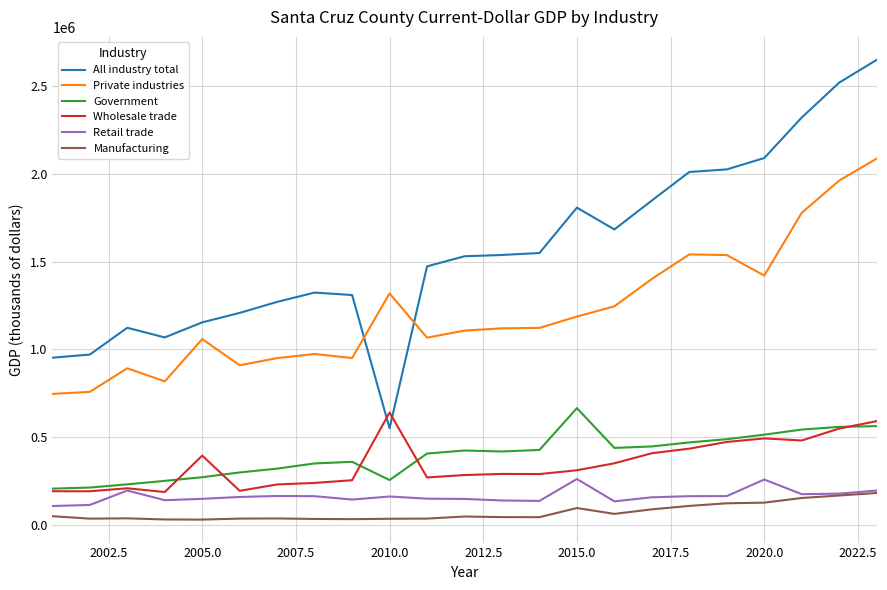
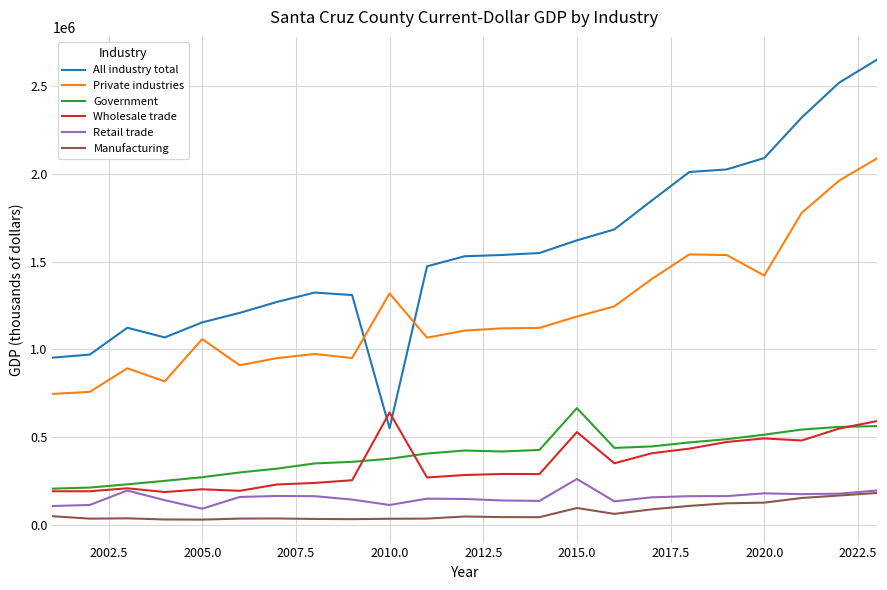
Wholesale trade, 2005.0: 390000 -> 200000
Retail trade, 2005.0: 150000 -> 90000
Government, 2010.0: 260000 -> 380000
Retail trade, 2010.0: 160000 -> 110000
All industry total, 2015.0: 1810000 -> 1620000
Wholesale trade, 2015.0: 310000 -> 530000
Retail trade, 2020.0: 260000 -> 180000
